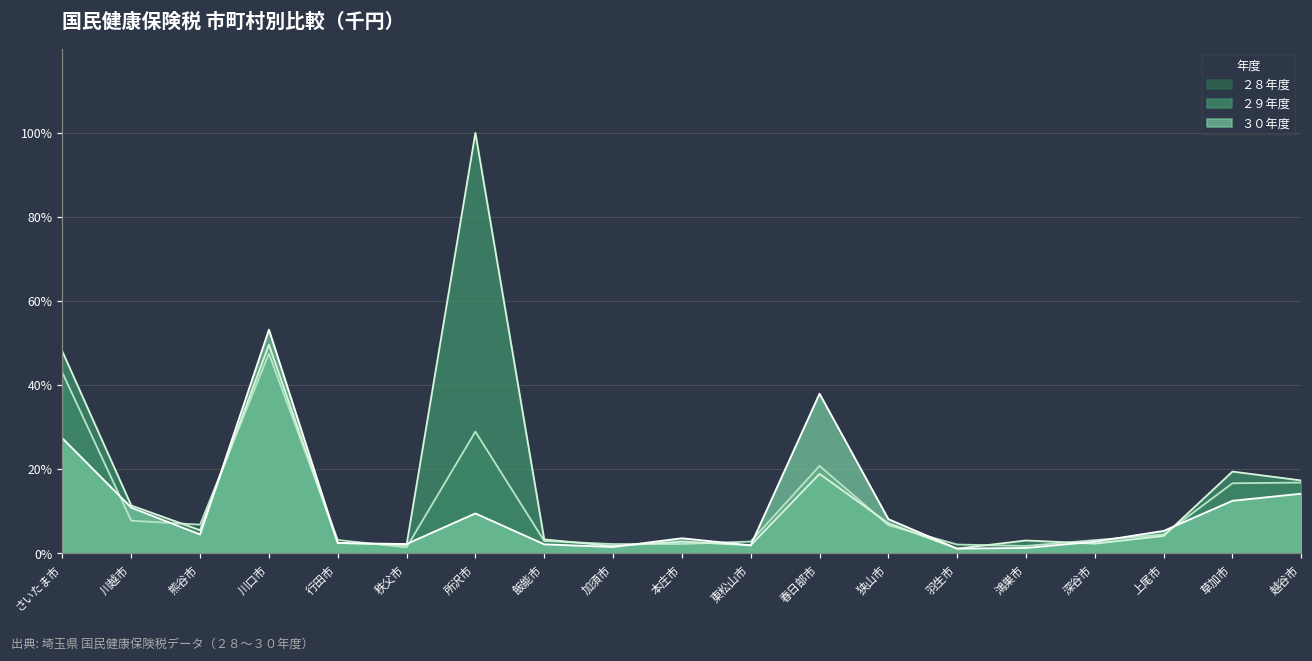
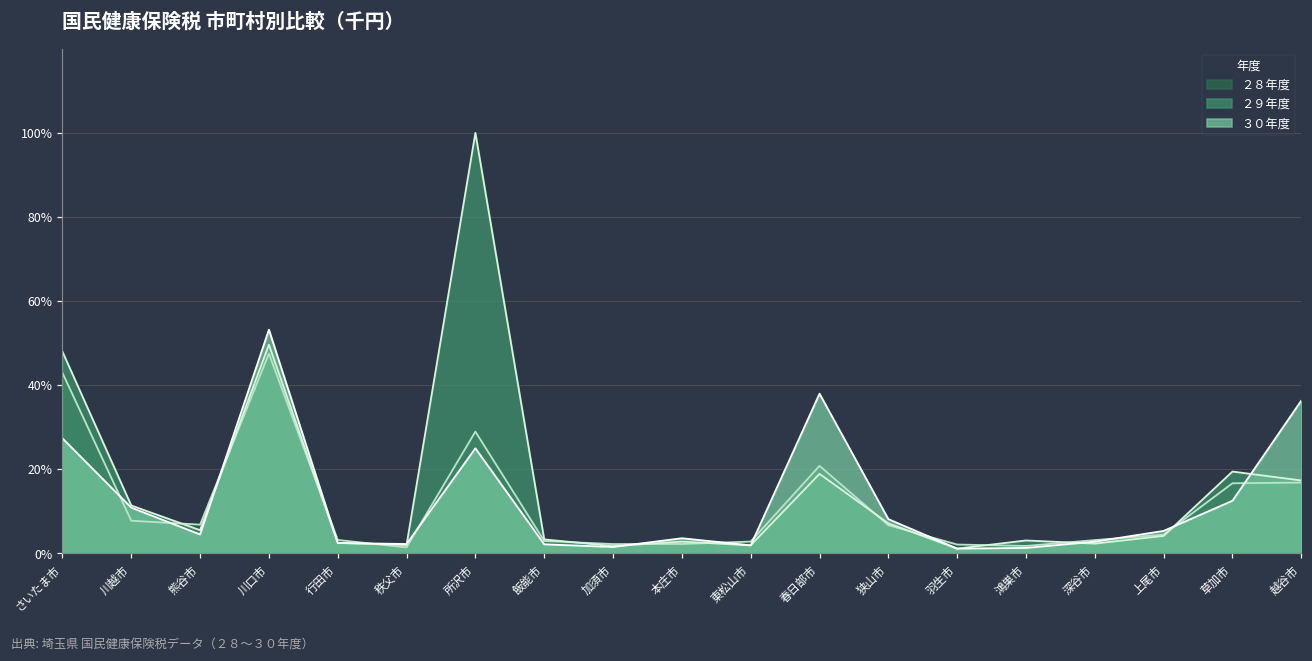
３０年度, 所沢市: 10% -> 25%
３０年度, 越谷市: 14% -> 36%
